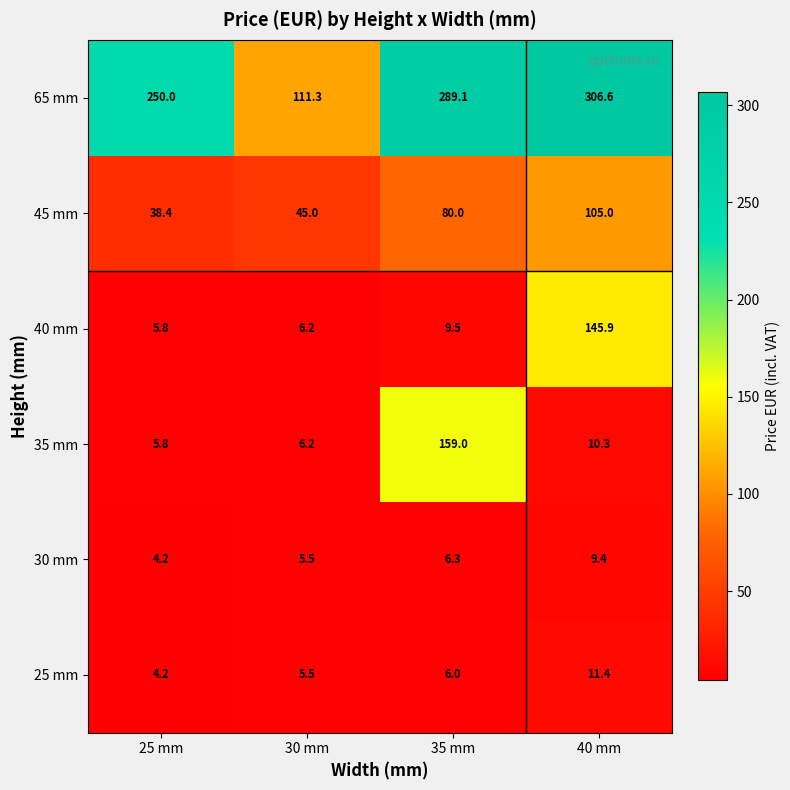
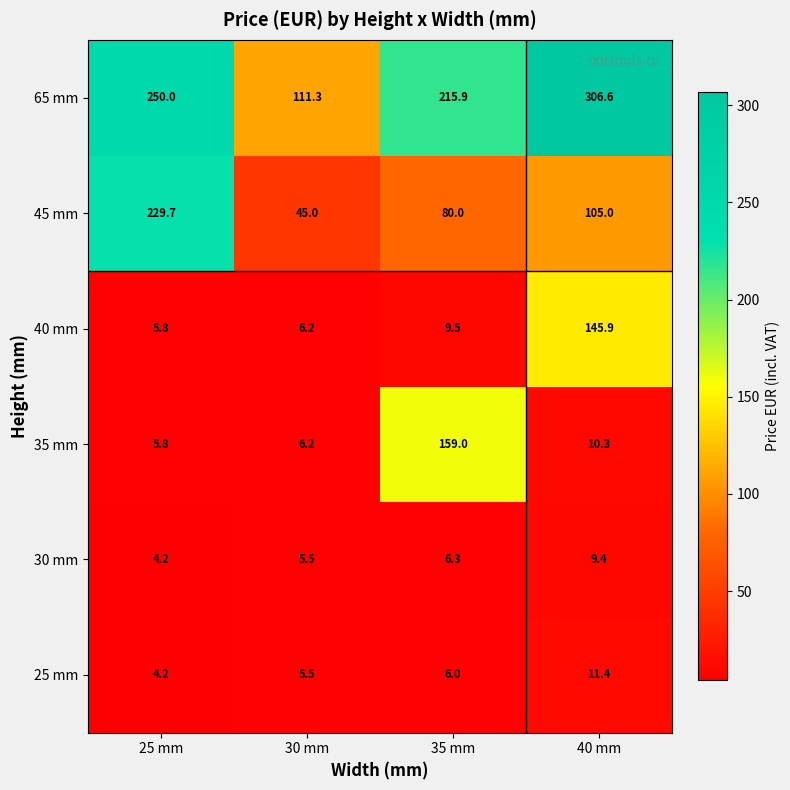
65 mm, 35 mm: 289.1 -> 215.9
45 mm, 25 mm: 38.4 -> 229.7
